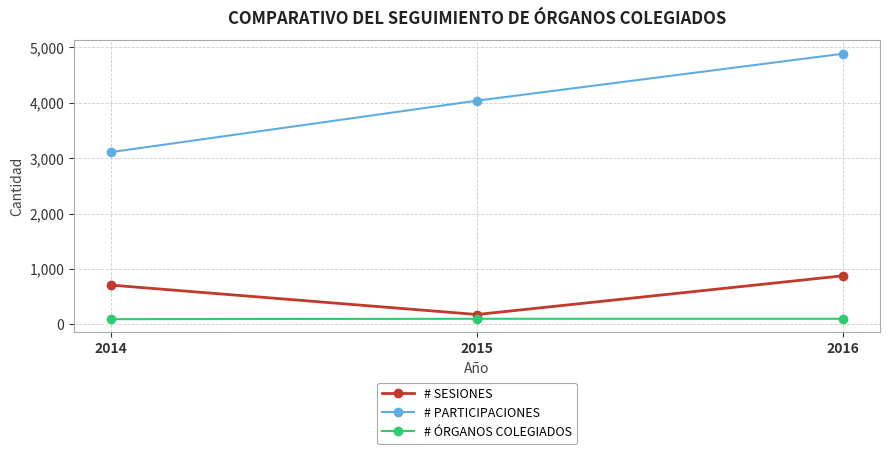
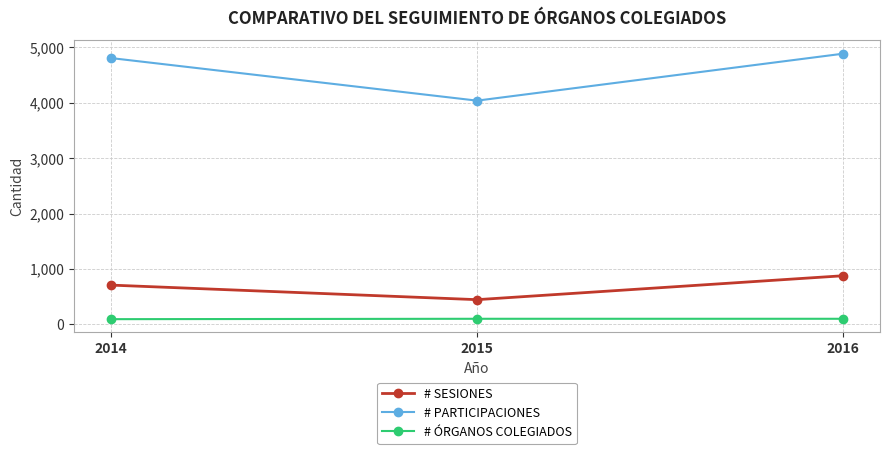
# PARTICIPACIONES, 2014: 3,100 -> 4,800
# SESIONES, 2015: 200 -> 400
